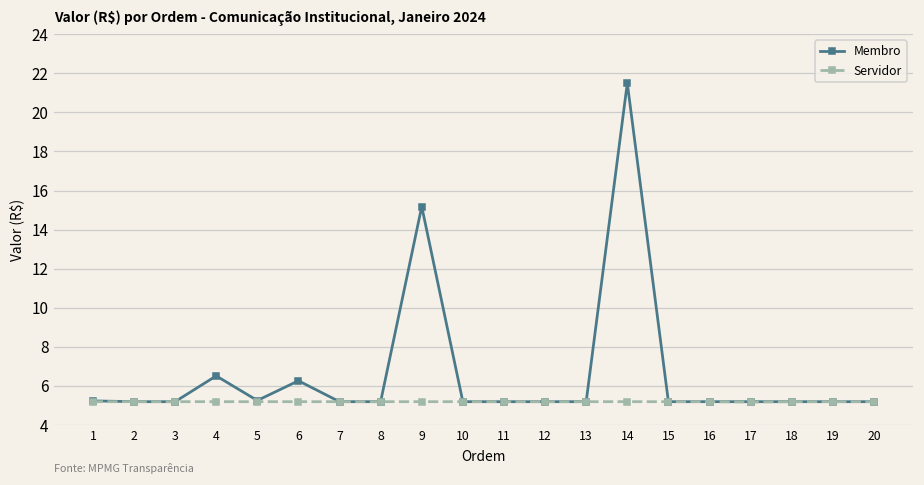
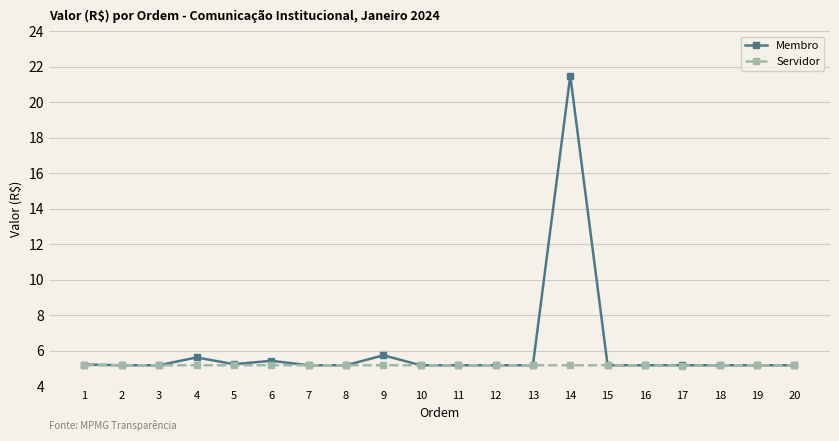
Membro, 4: 6.5 -> 5.6
Membro, 6: 6.3 -> 5.4
Membro, 9: 15.2 -> 5.8
